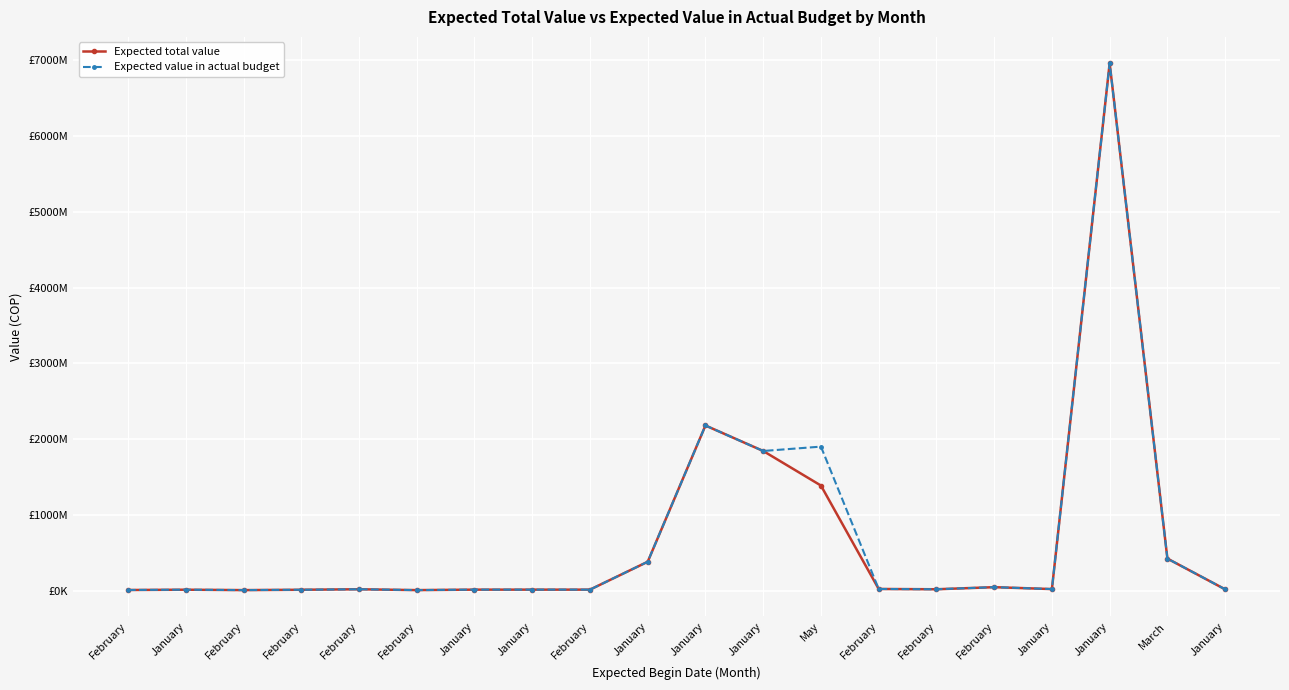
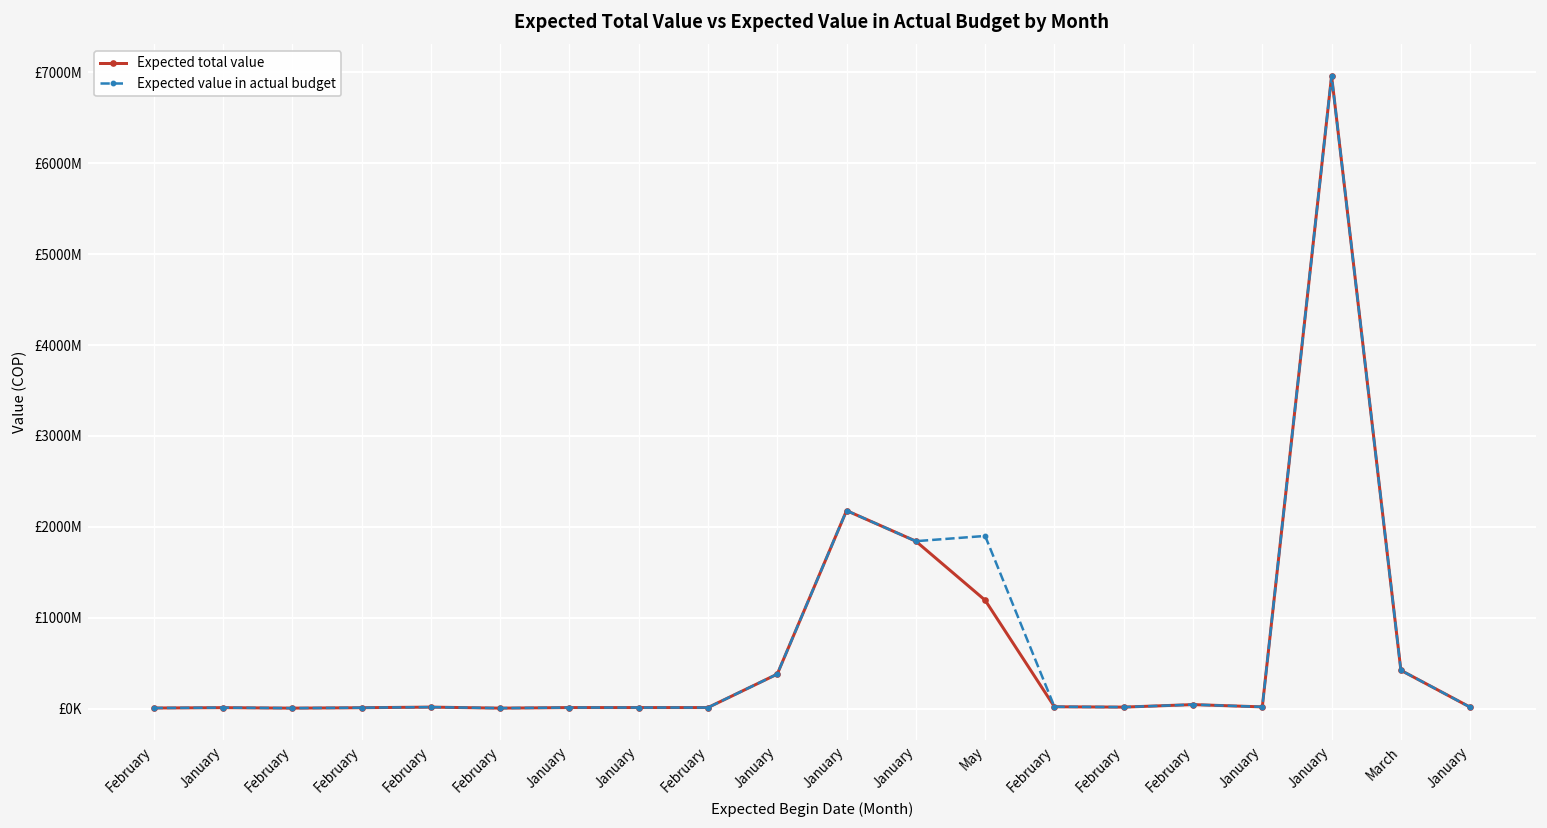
Expected total value, May: £1400000000 -> £1200000000
